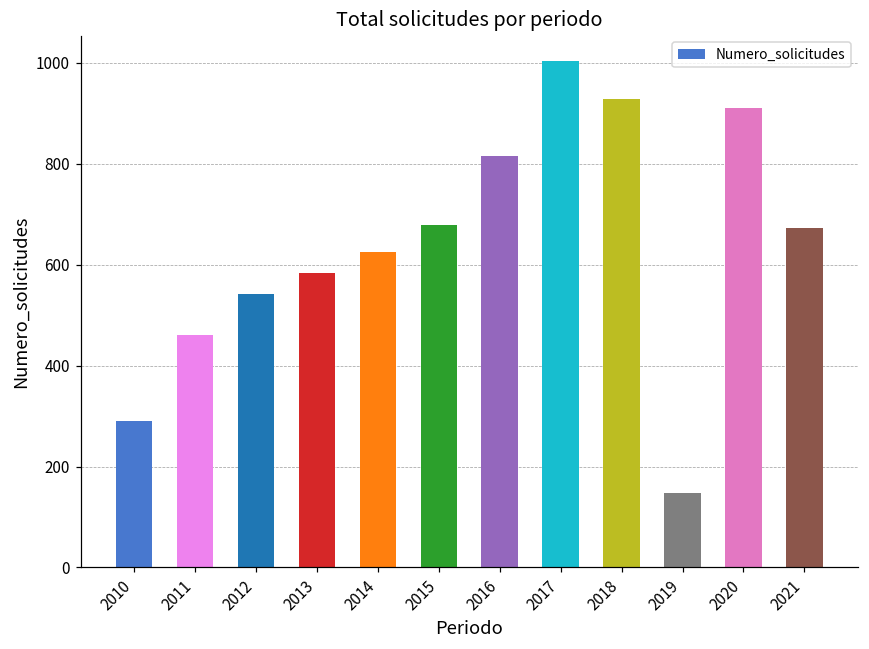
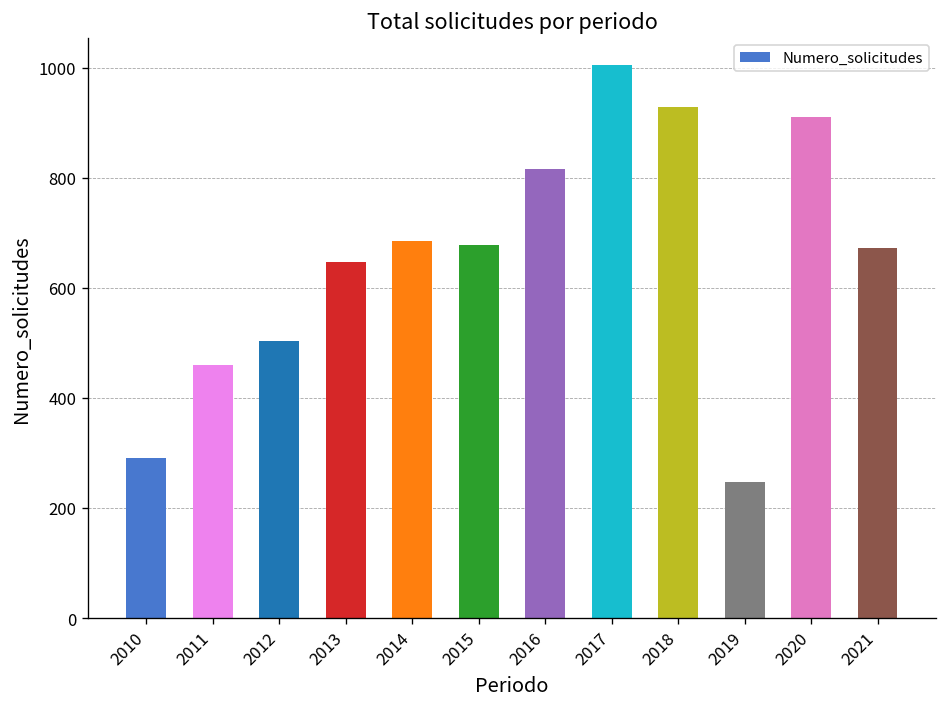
2012: 540 -> 500
2013: 580 -> 650
2014: 630 -> 690
2019: 150 -> 250
